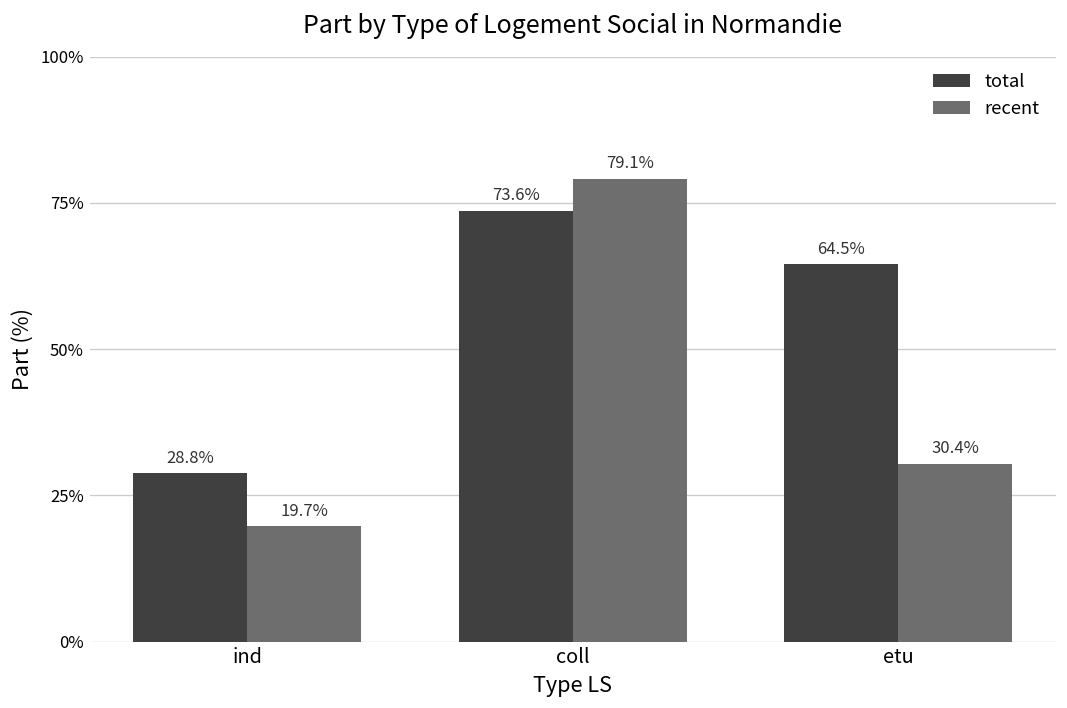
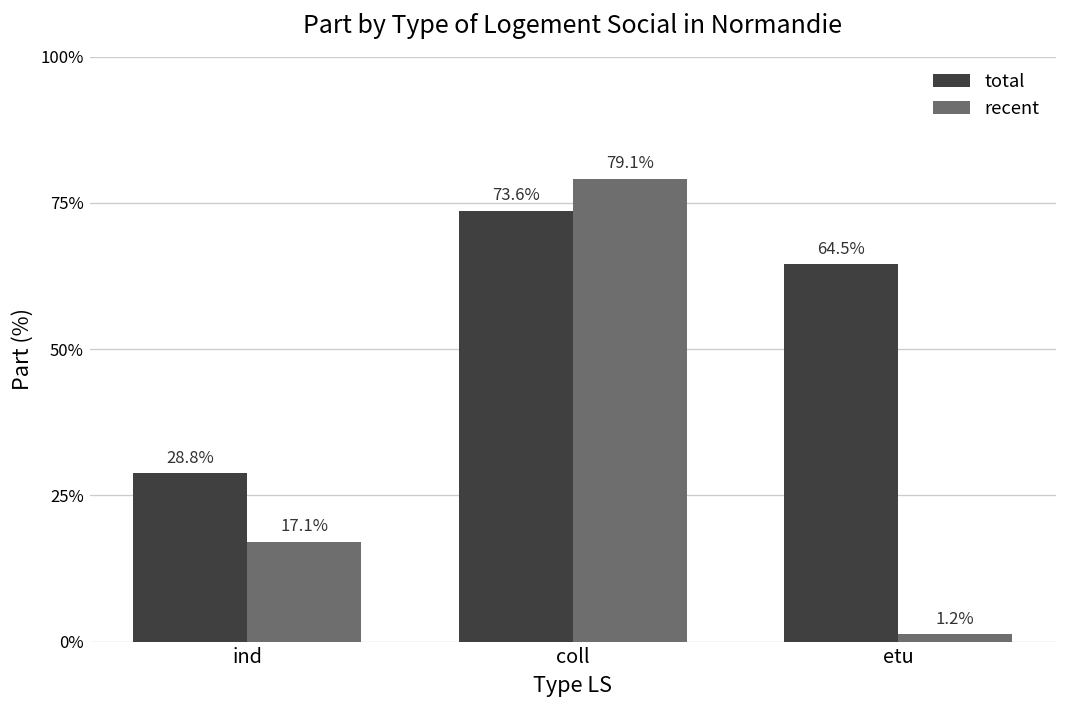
recent, ind: 19.7% -> 17.1%
recent, etu: 30.4% -> 1.2%
